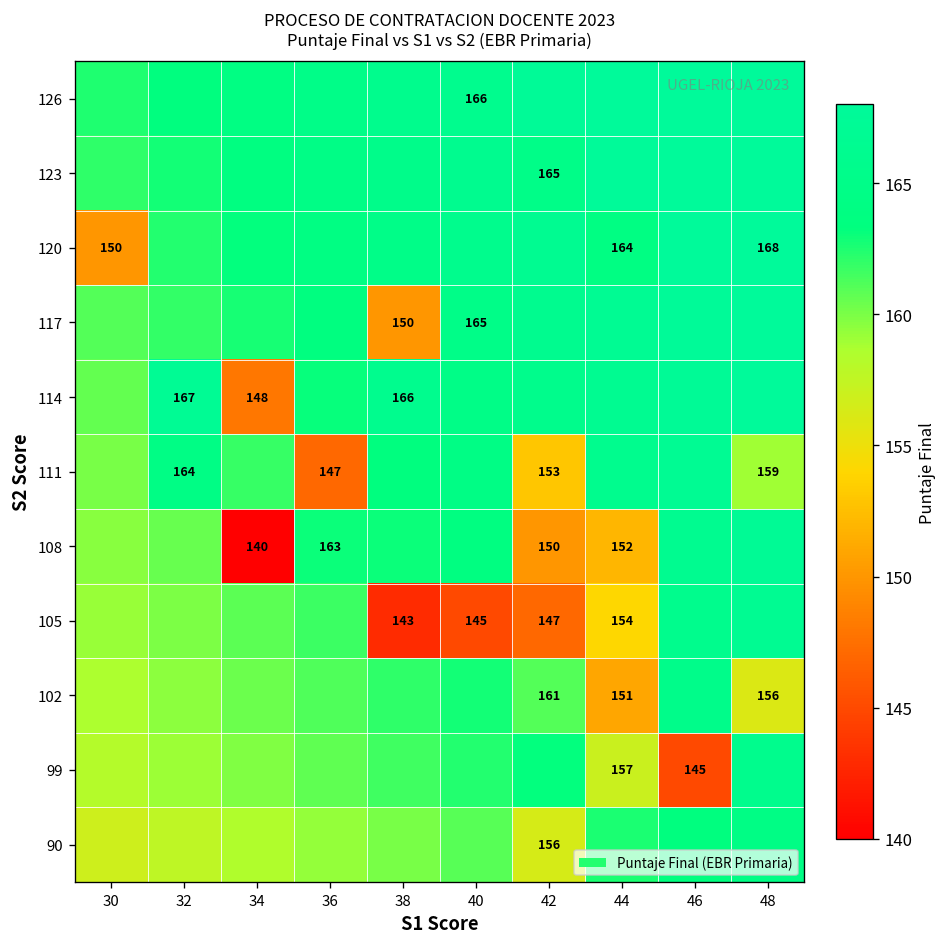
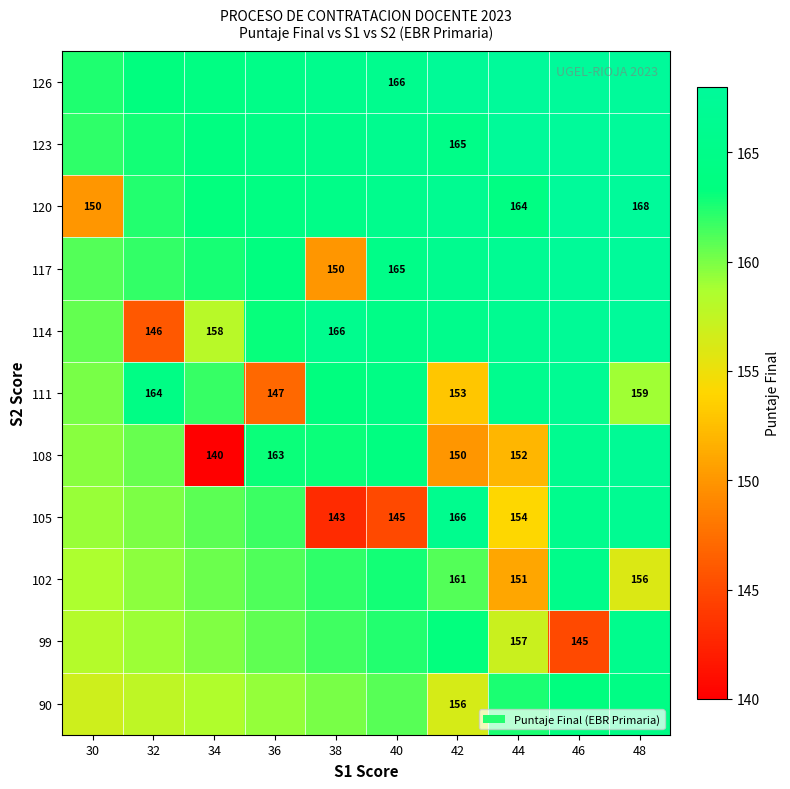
114, 32: 167 -> 146
114, 34: 148 -> 158
105, 42: 147 -> 166
